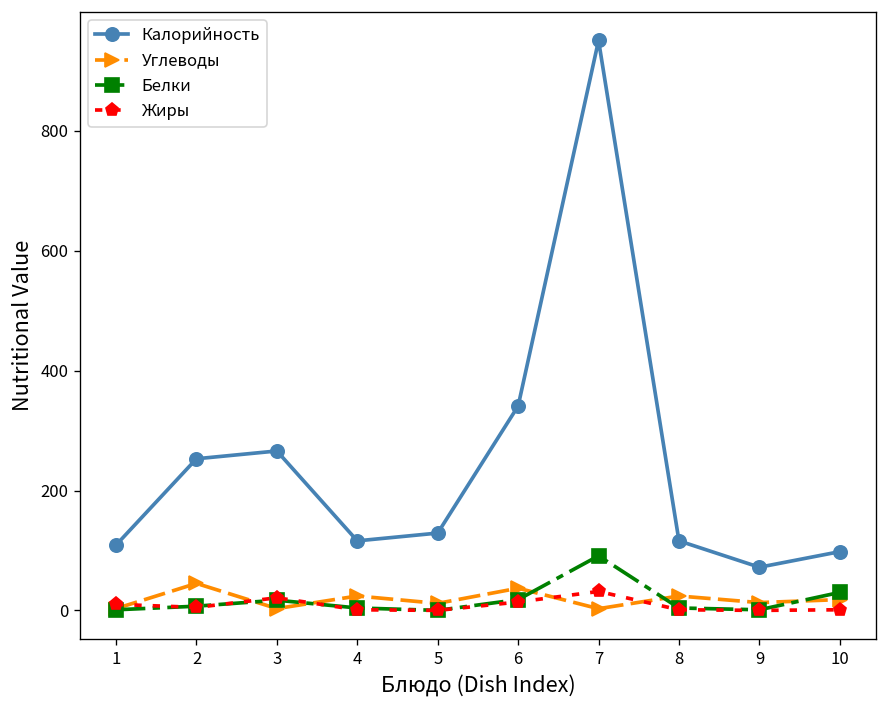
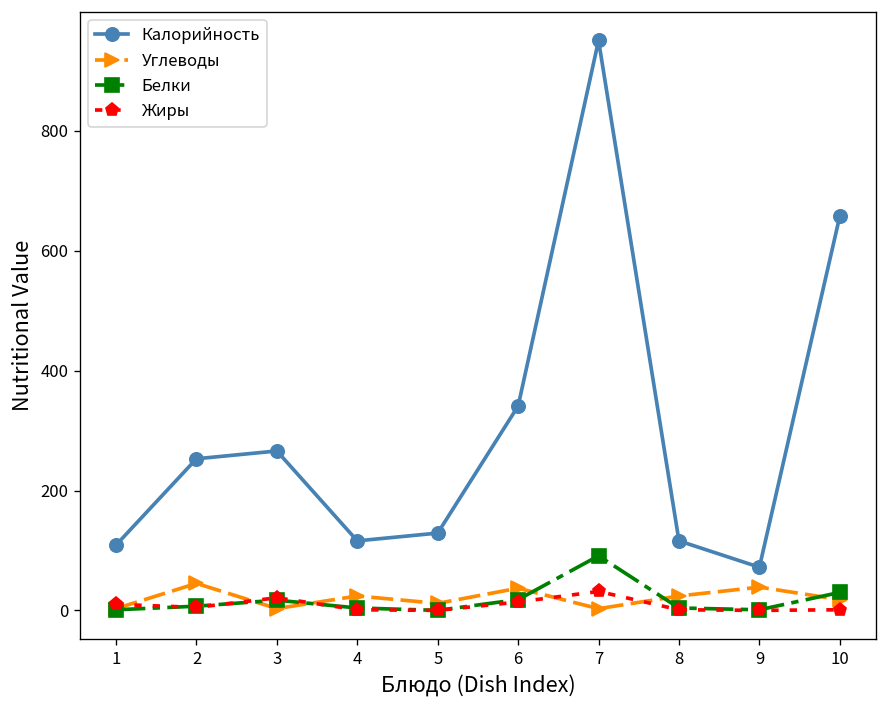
Углеводы, 9: 10 -> 40
Калорийность, 10: 100 -> 660
